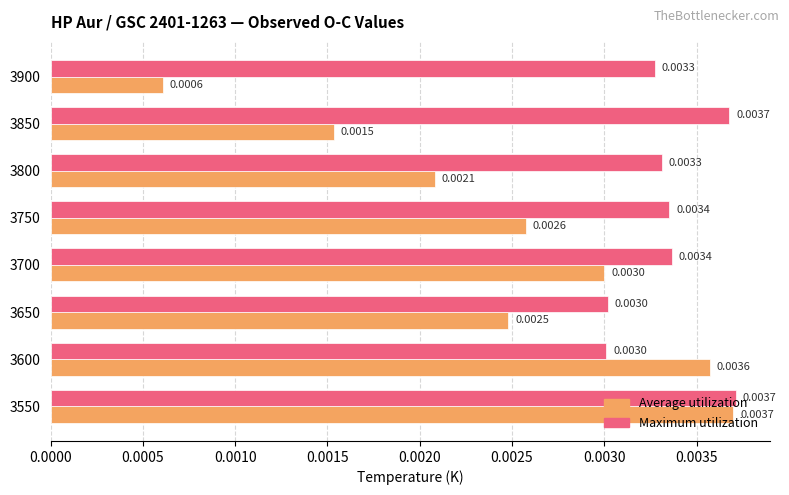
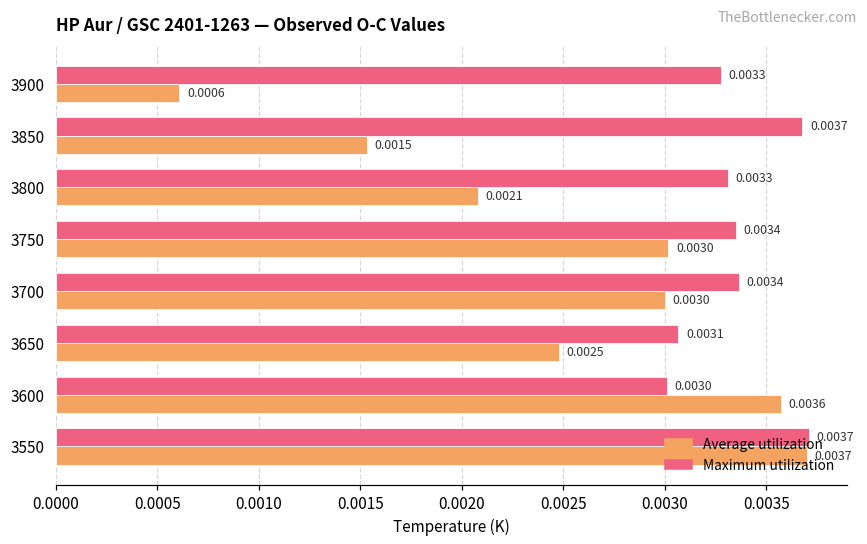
Average utilization, 3750: 0.0026 -> 0.0030
Maximum utilization, 3650: 0.0030 -> 0.0031
